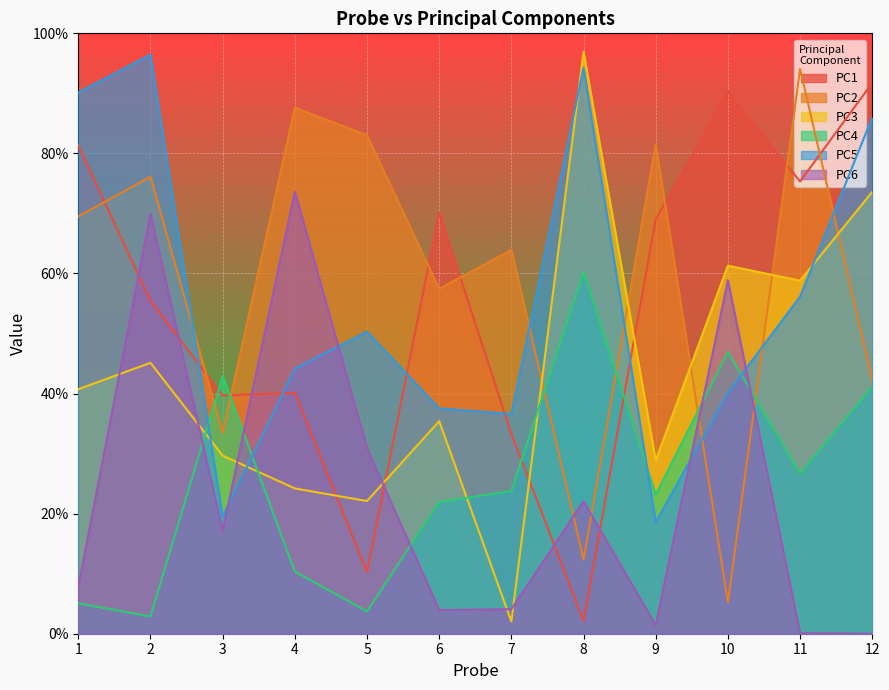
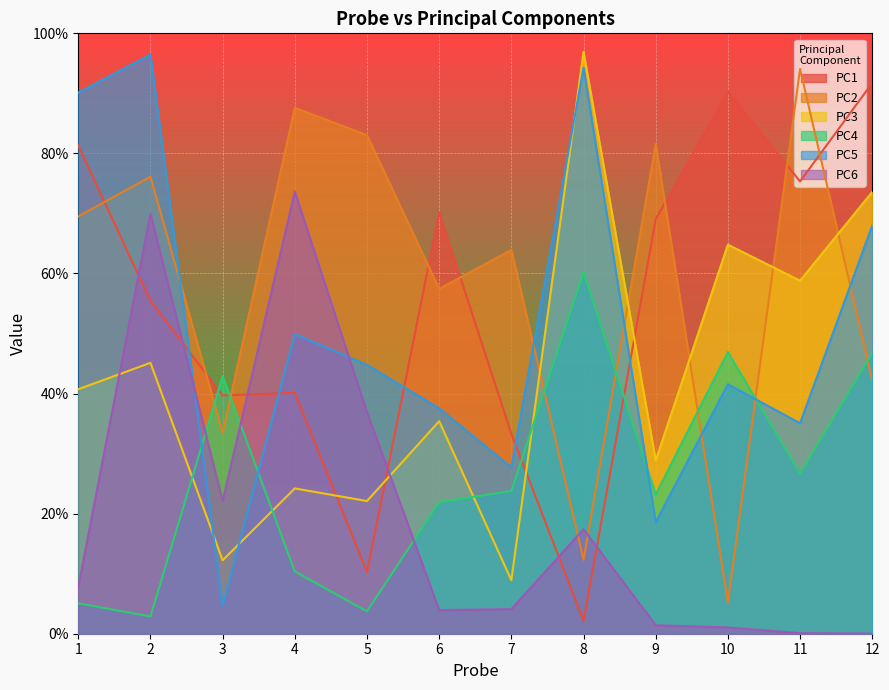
PC3, 3: 30% -> 12%
PC5, 3: 19% -> 5%
PC6, 3: 17% -> 22%
PC5, 4: 44% -> 50%
PC5, 5: 50% -> 45%
PC6, 5: 31% -> 37%
PC3, 7: 2% -> 9%
PC5, 7: 37% -> 28%
PC6, 8: 22% -> 17%
PC3, 10: 61% -> 65%
PC5, 10: 40% -> 42%
PC6, 10: 59% -> 1%
PC5, 11: 56% -> 35%
PC4, 12: 41% -> 47%
PC5, 12: 86% -> 68%
